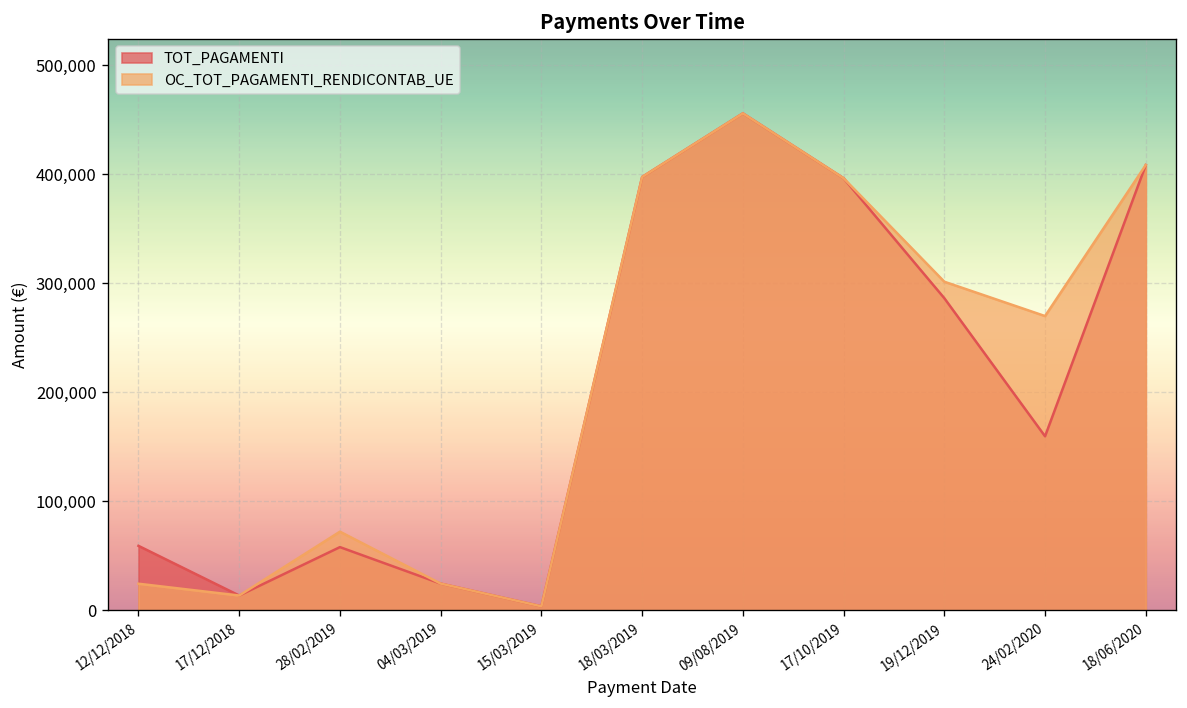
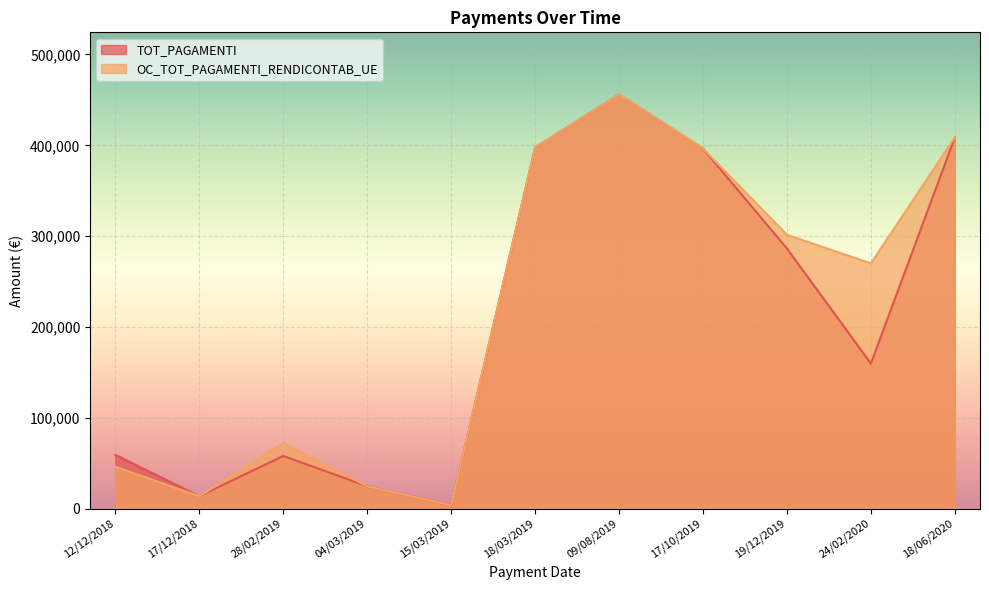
OC_TOT_PAGAMENTI_RENDICONTAB_UE, 12/12/2018: 20,000 -> 50,000
